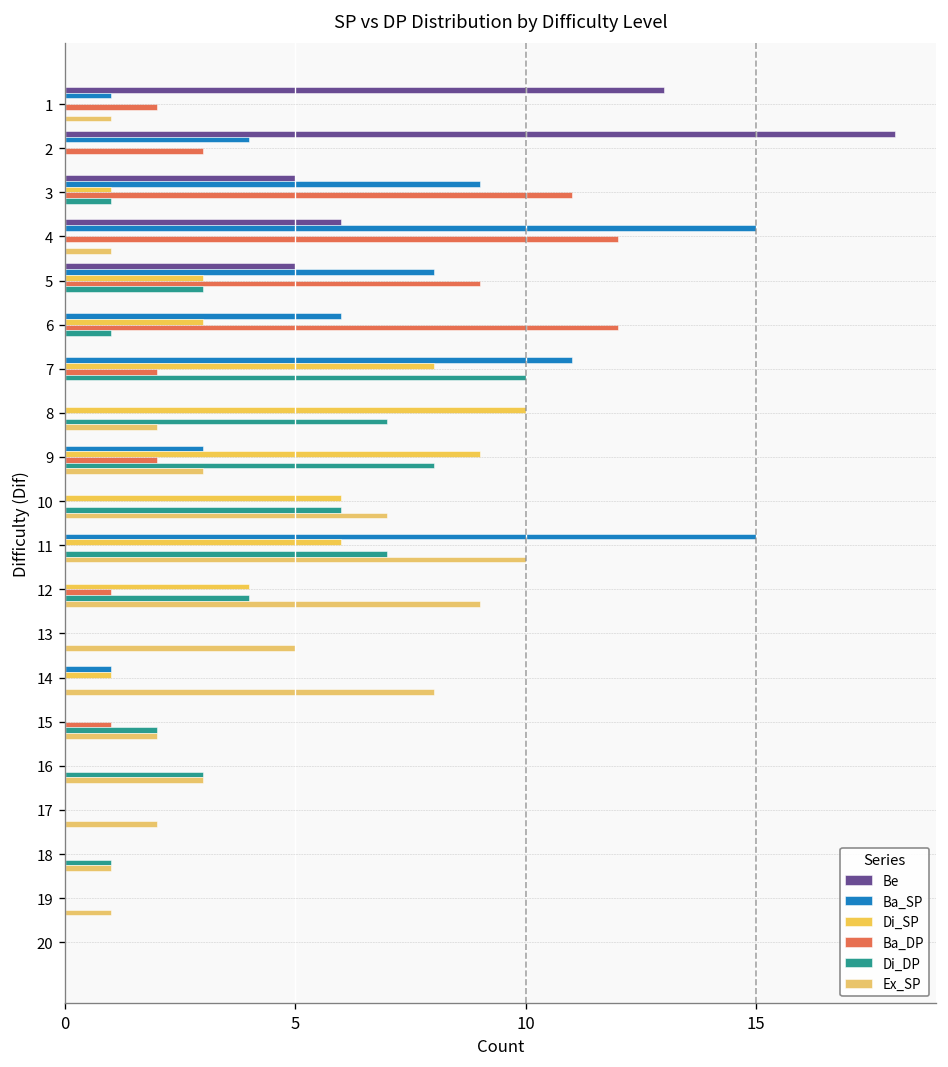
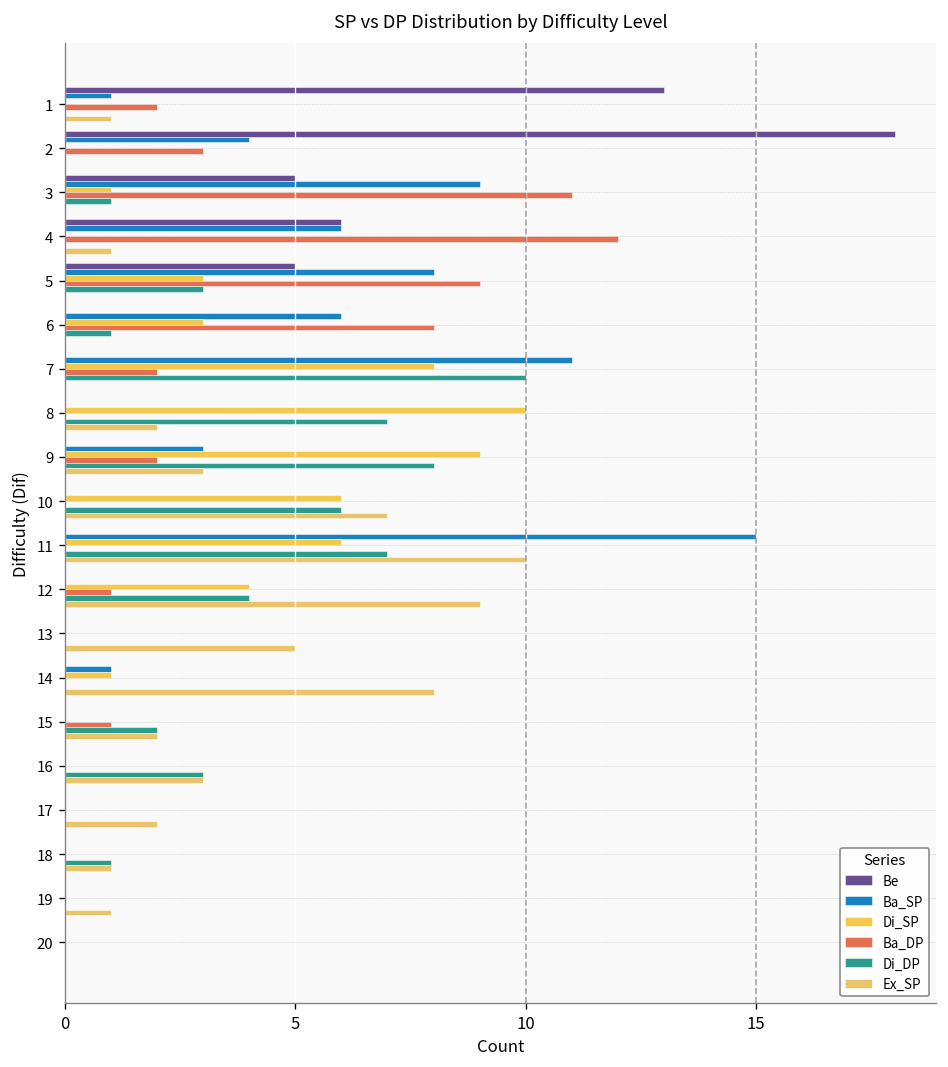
Ba_SP, 4: 15 -> 6
Ba_DP, 6: 12 -> 8
